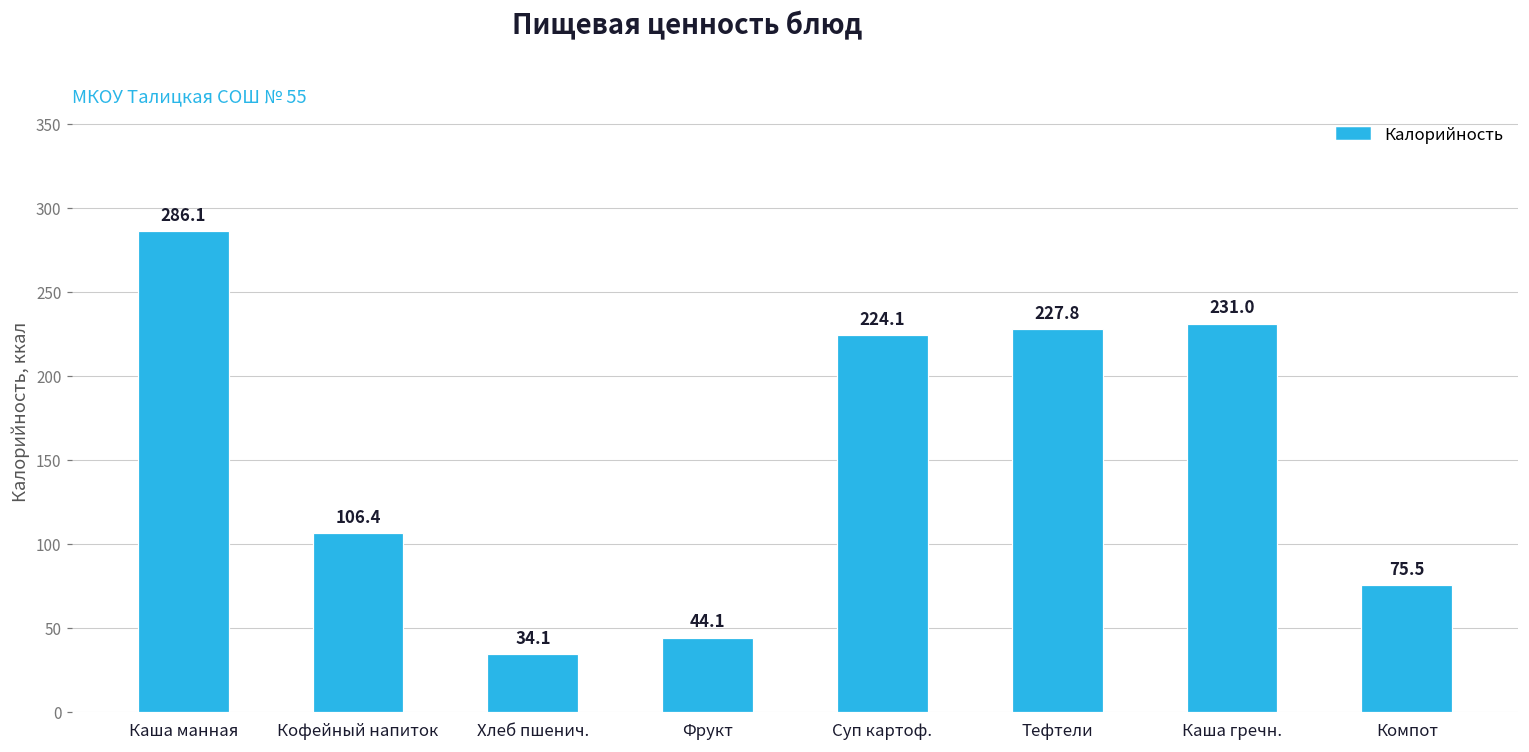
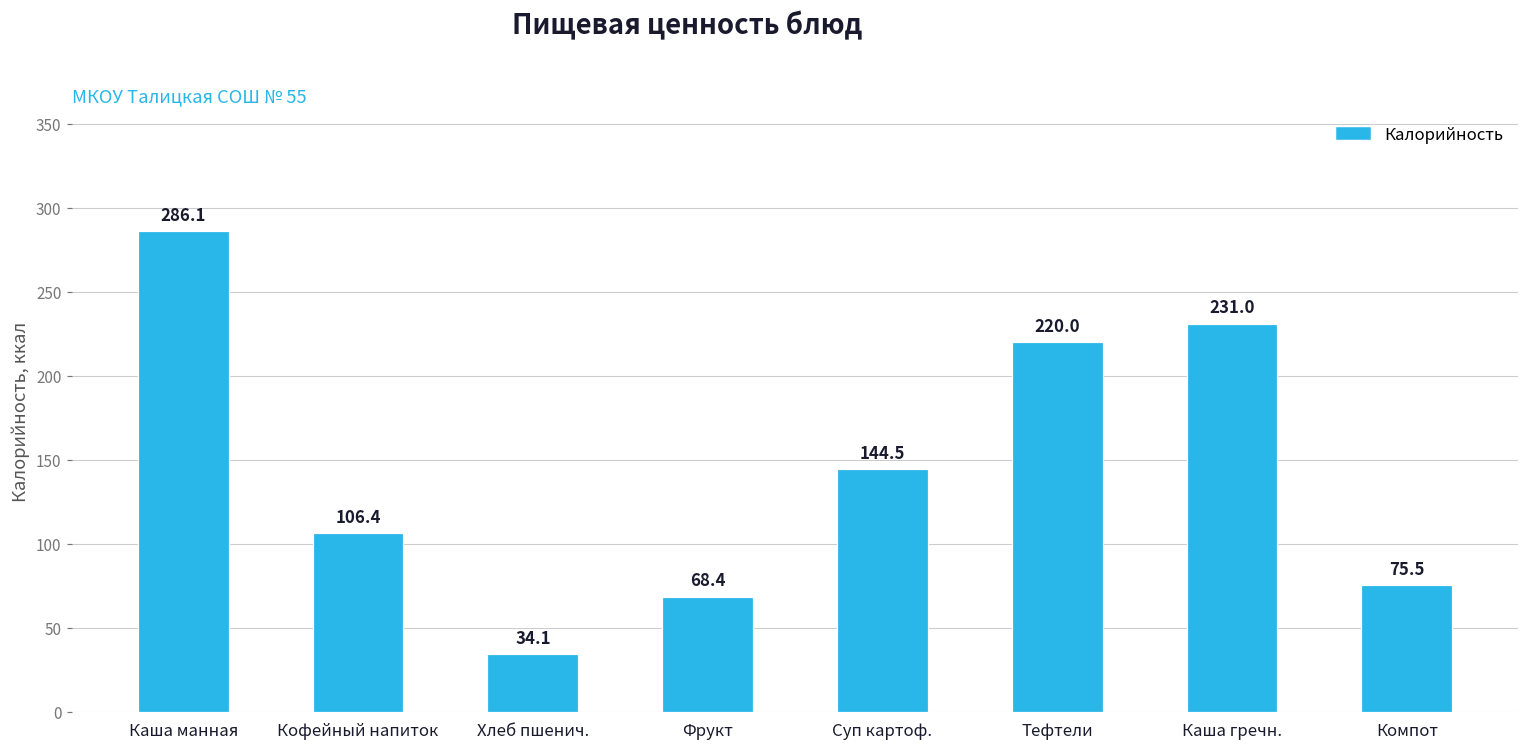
Фрукт: 44.1 -> 68.4
Суп картоф.: 224.1 -> 144.5
Тефтели: 227.8 -> 220.0
